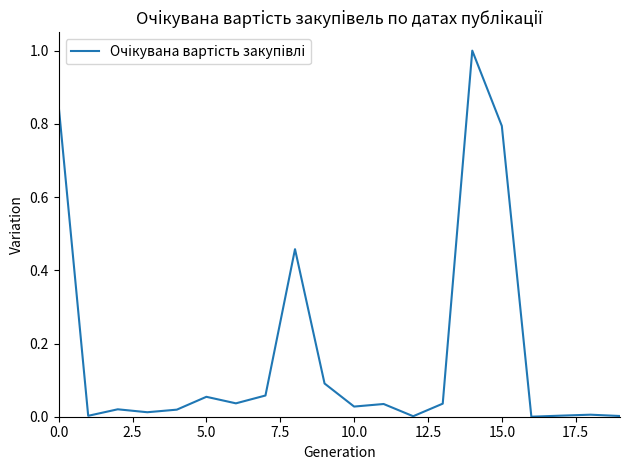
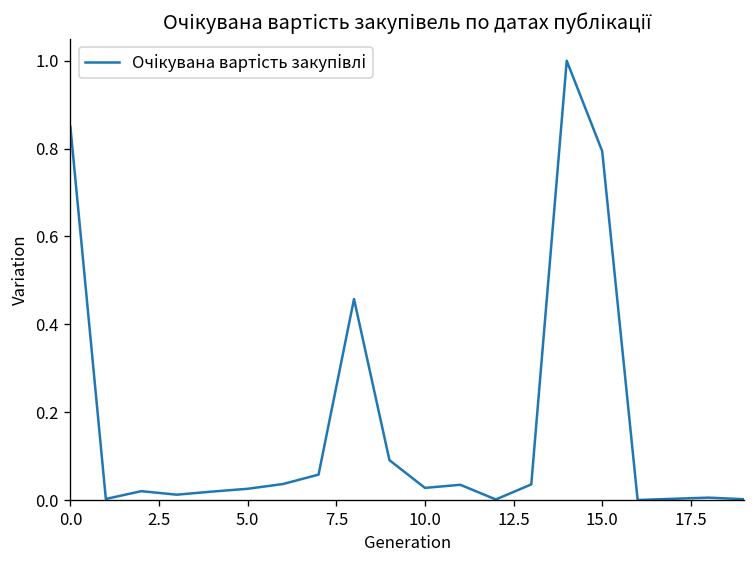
5.0: 0.05 -> 0.03
